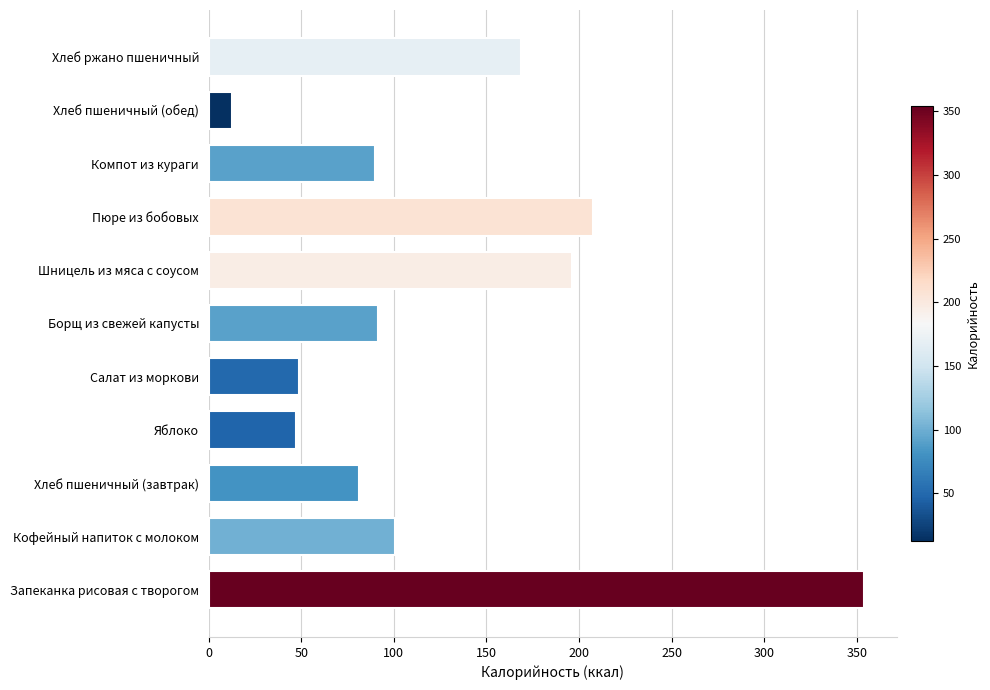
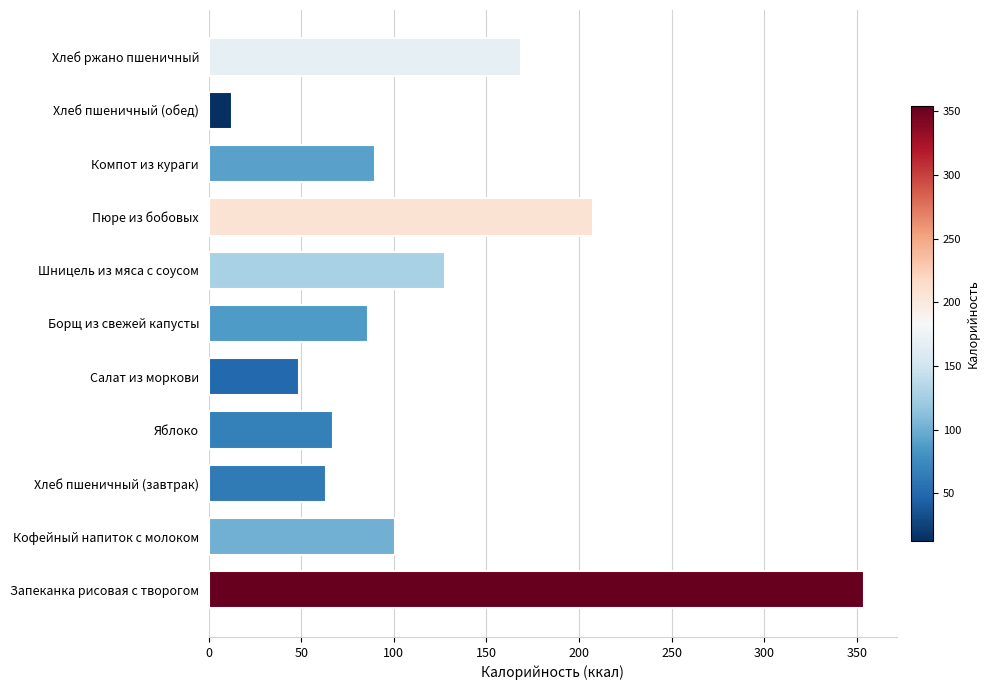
Шницель из мяса с соусом: 196 -> 128
Борщ из свежей капусты: 91 -> 86
Яблоко: 47 -> 67
Хлеб пшеничный (завтрак): 81 -> 63
